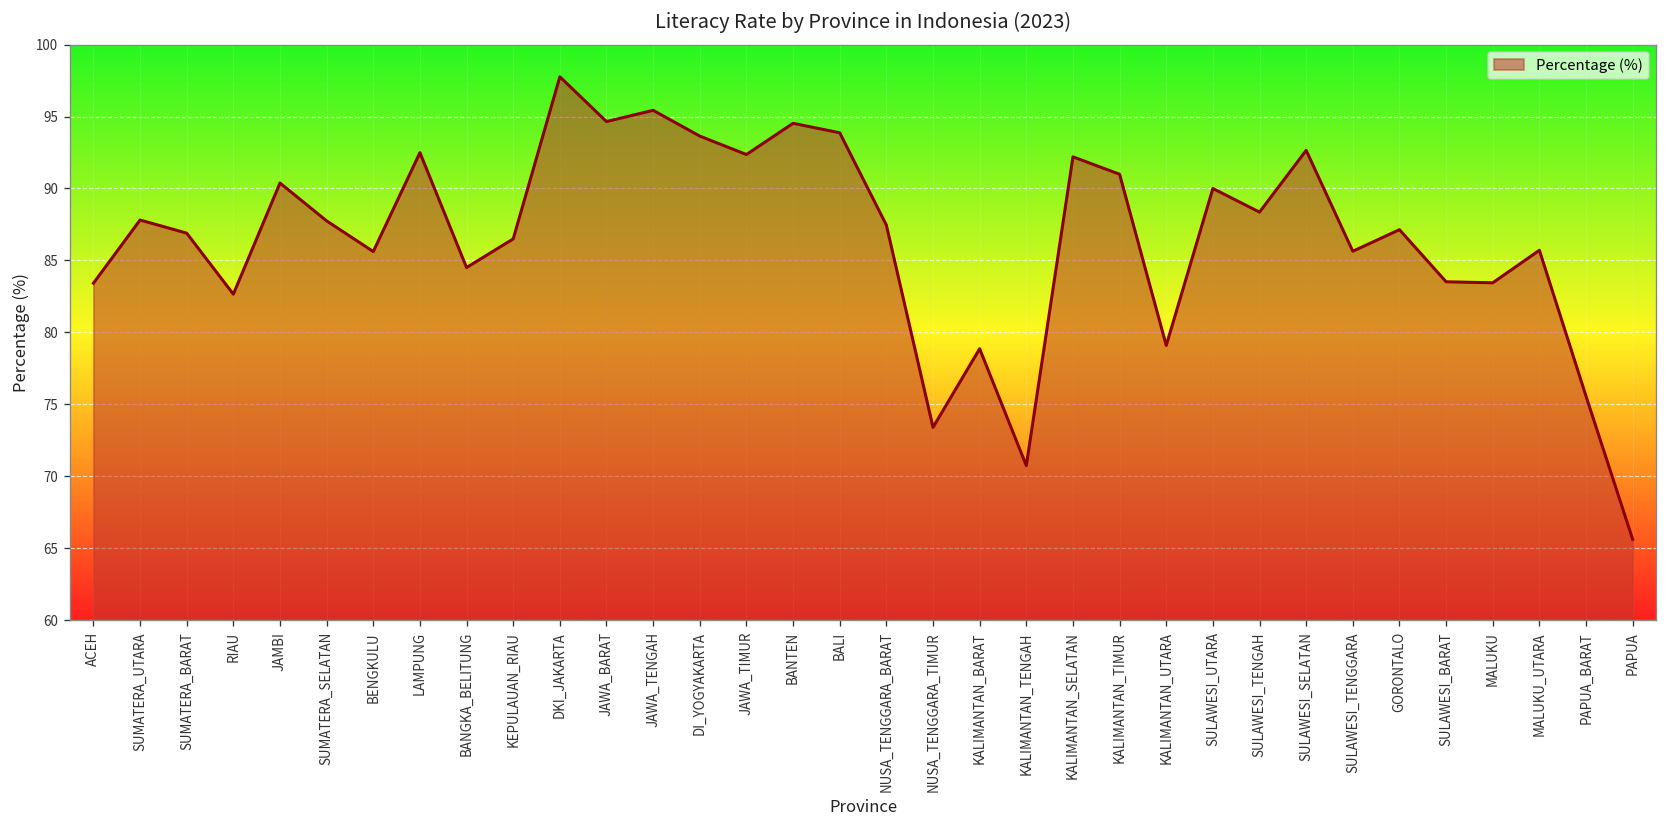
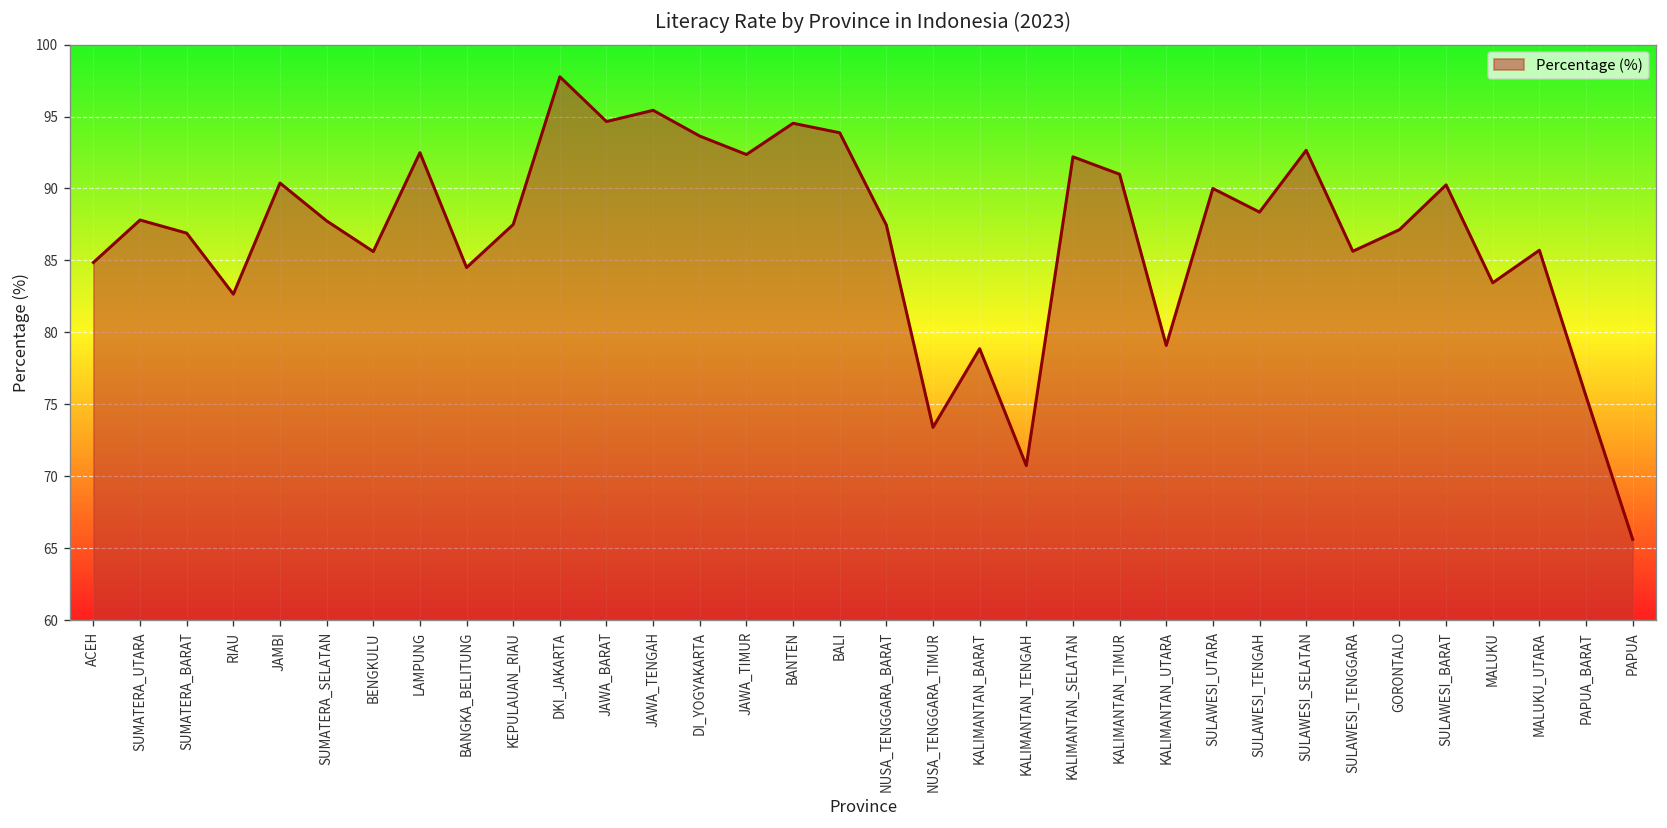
ACEH: 83.4 -> 84.9
KEPULAUAN_RIAU: 86.5 -> 87.5
SULAWESI_BARAT: 83.5 -> 90.3
